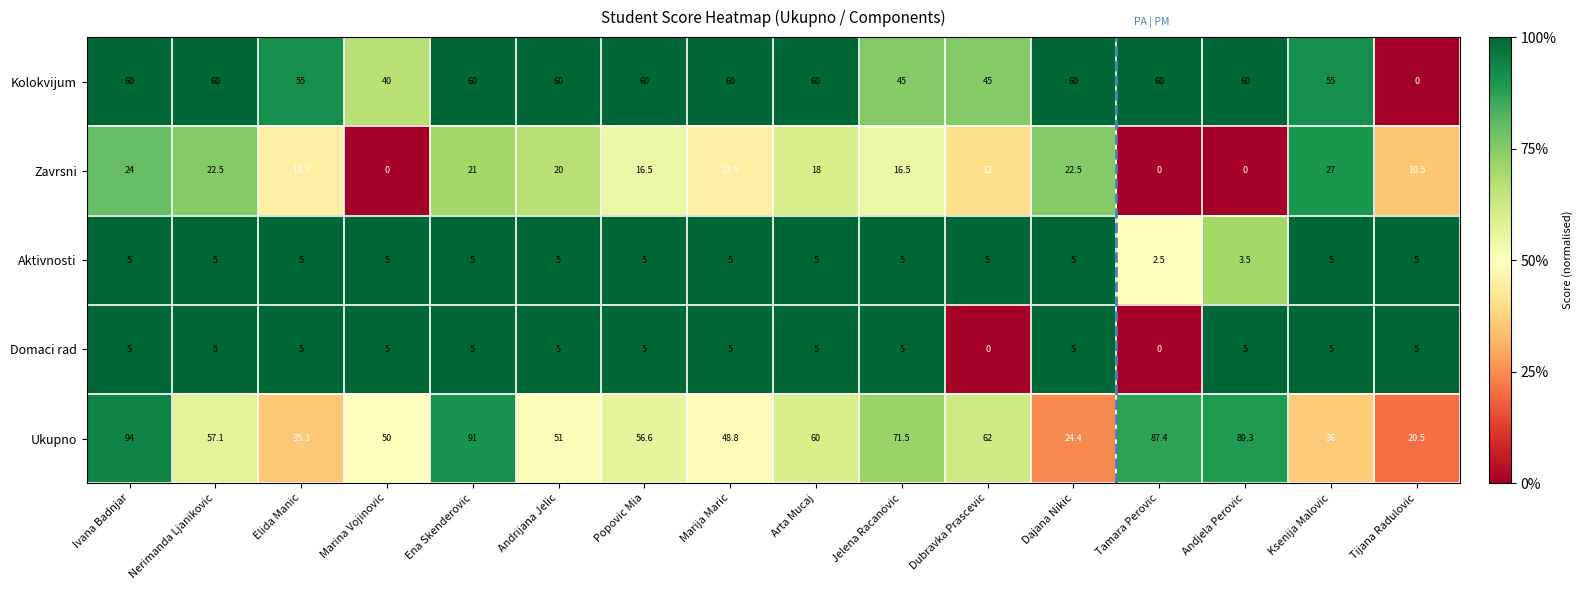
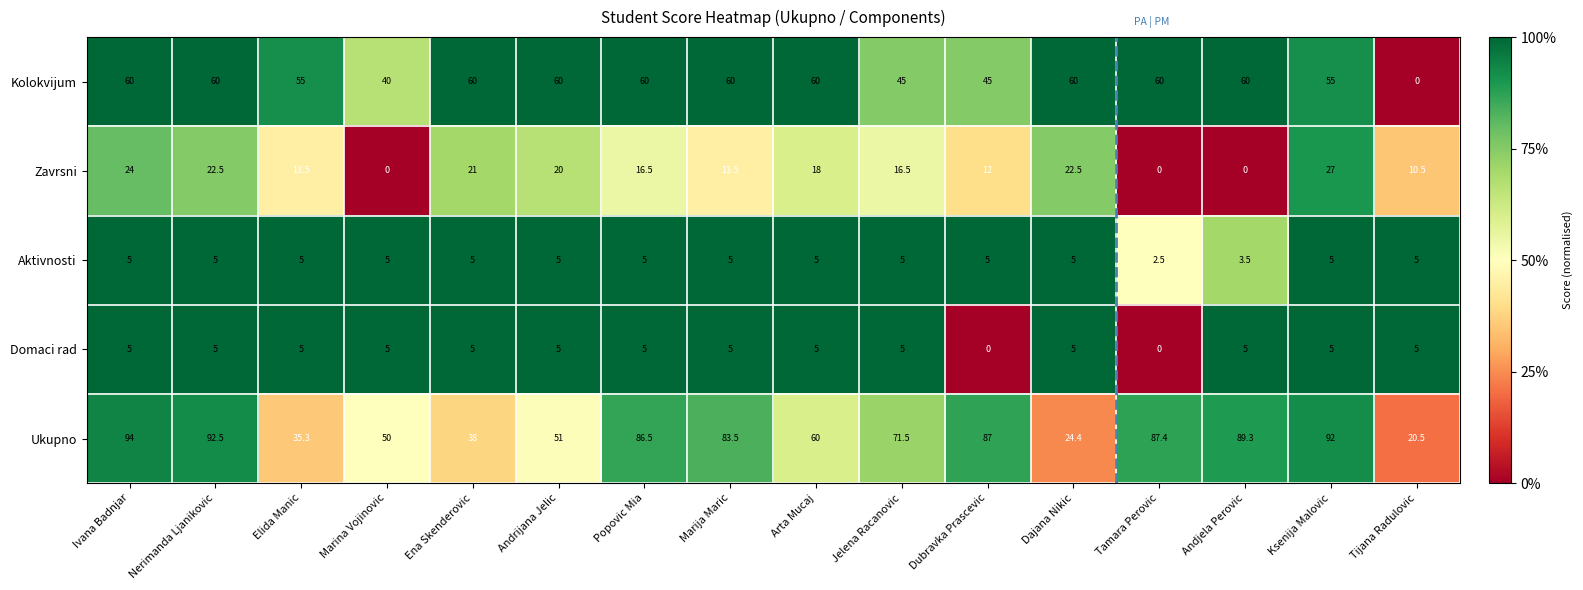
Ukupno, Nerimanda Ljanikovic: 57.1 -> 92.5
Ukupno, Ena Skenderovic: 91 -> 38
Ukupno, Popovic Mia: 56.6 -> 86.5
Ukupno, Marija Maric: 48.8 -> 83.5
Ukupno, Dubravka Prascevic: 62 -> 87
Ukupno, Ksenija Malovic: 36 -> 92
